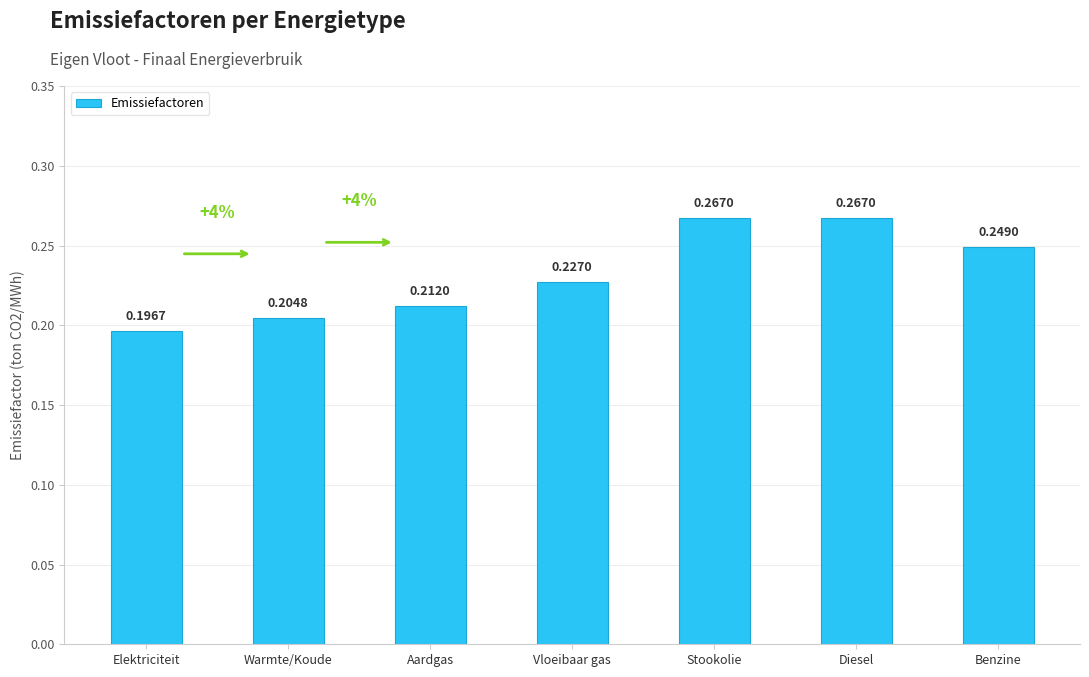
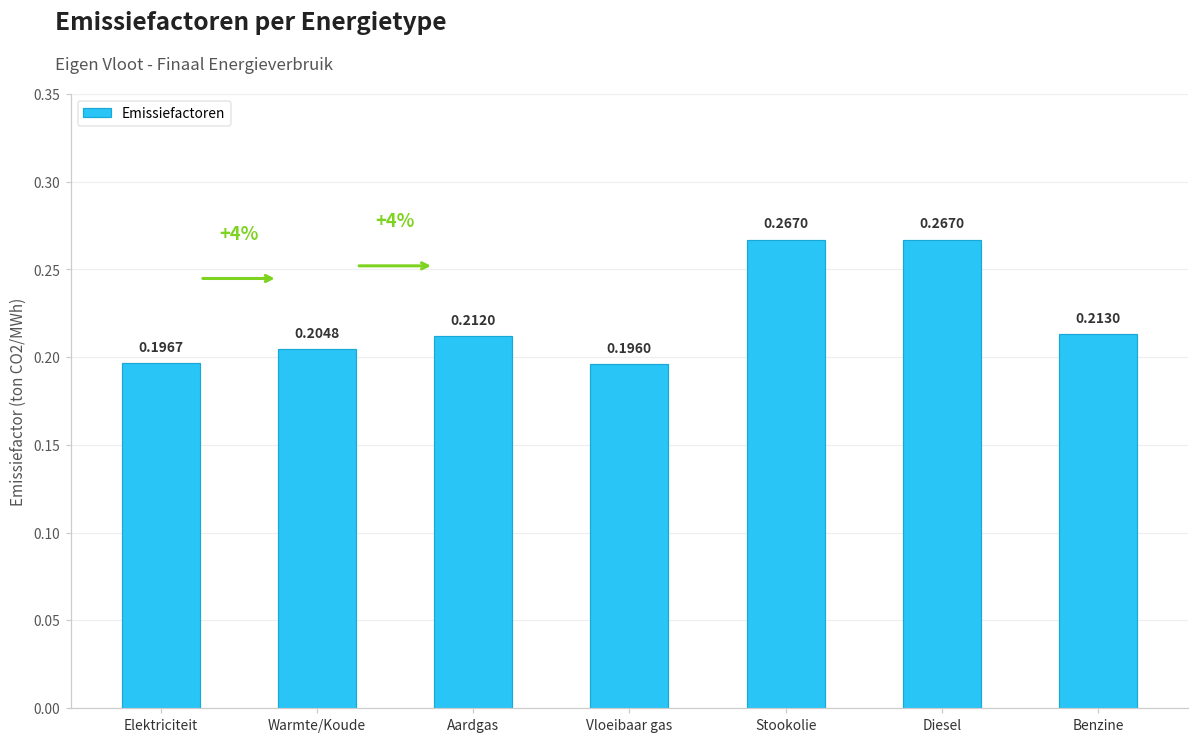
Vloeibaar gas: 0.2270 -> 0.1960
Benzine: 0.2490 -> 0.2130
